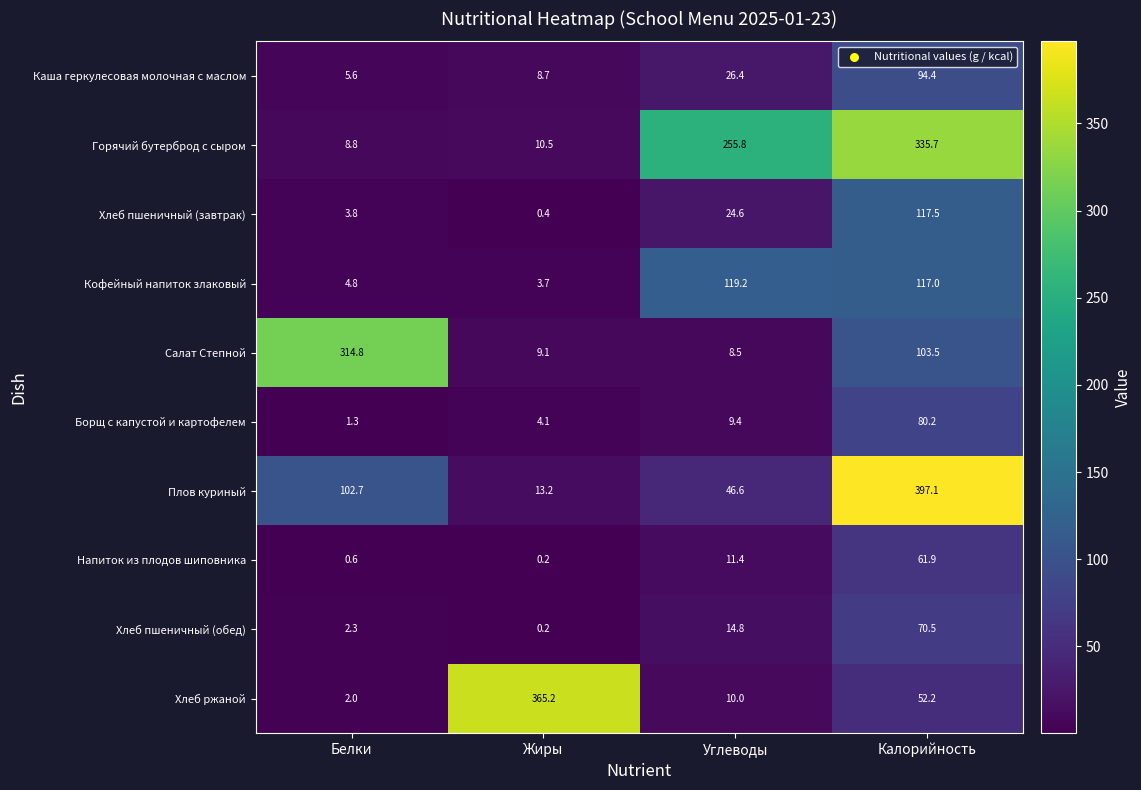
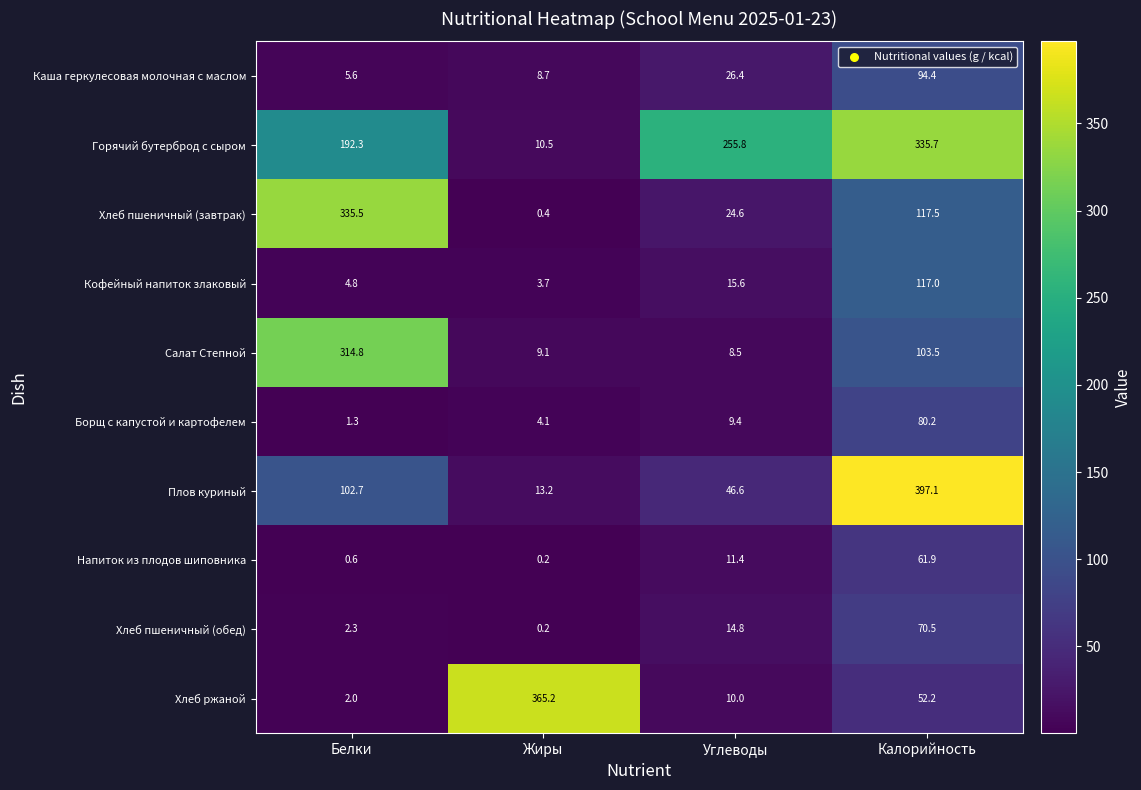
Горячий бутерброд с сыром, Белки: 8.8 -> 192.3
Хлеб пшеничный (завтрак), Белки: 3.8 -> 335.5
Кофейный напиток злаковый, Углеводы: 119.2 -> 15.6
